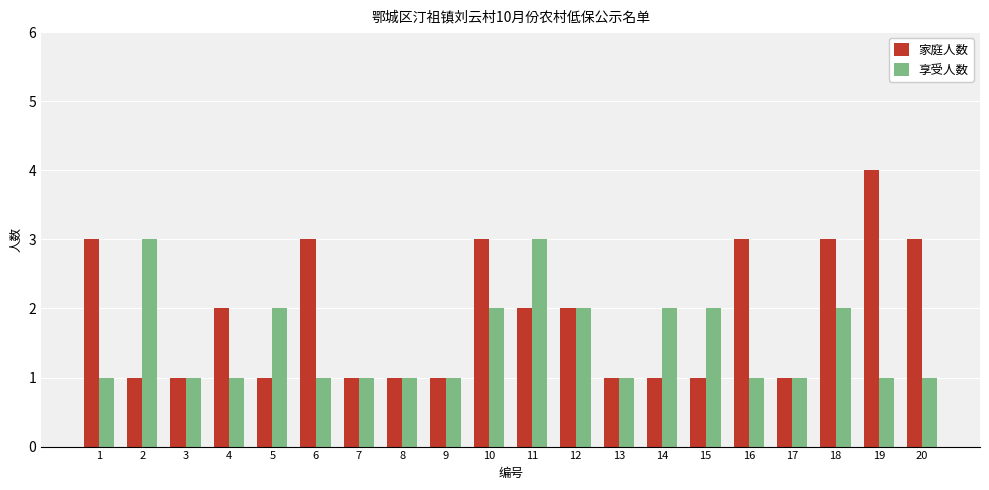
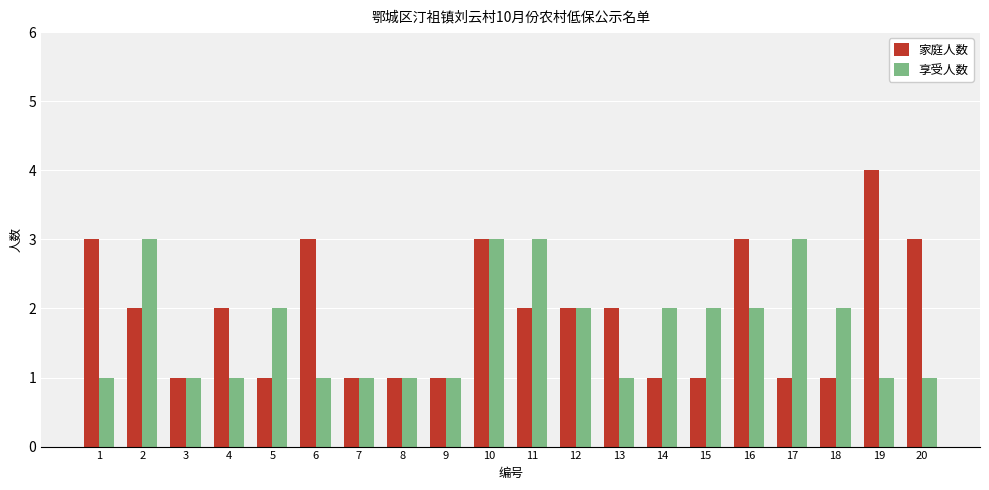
家庭人数, 2: 1 -> 2
享受人数, 10: 2 -> 3
家庭人数, 13: 1 -> 2
享受人数, 16: 1 -> 2
享受人数, 17: 1 -> 3
家庭人数, 18: 3 -> 1
